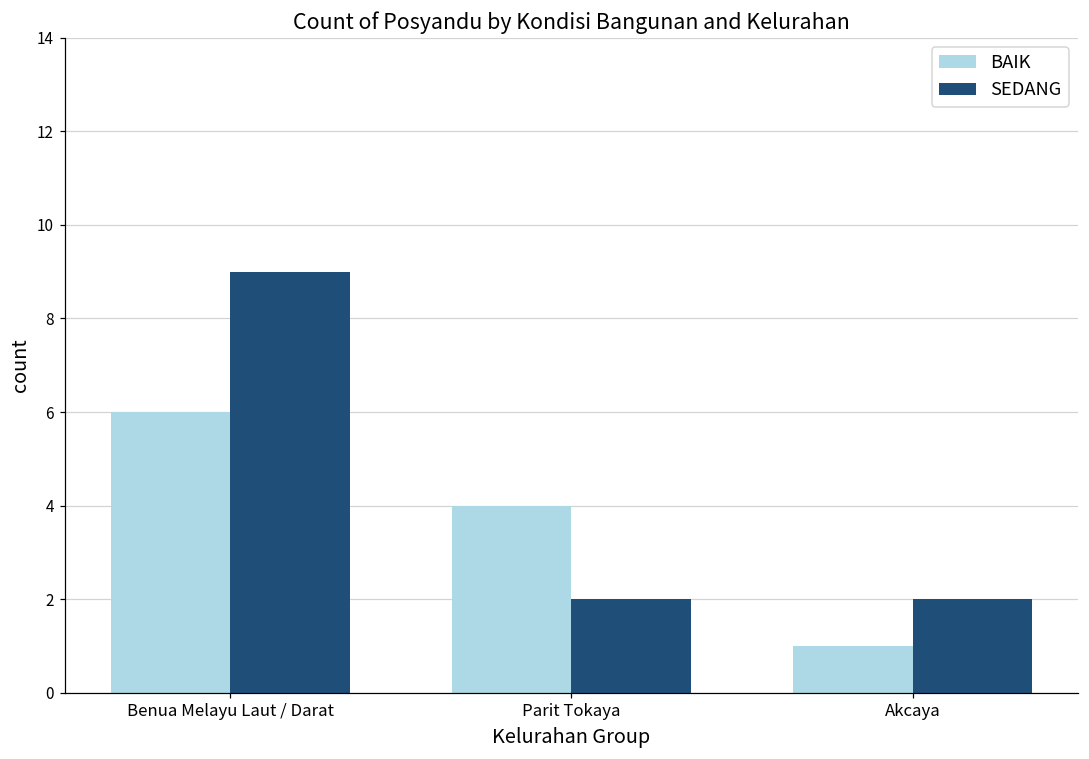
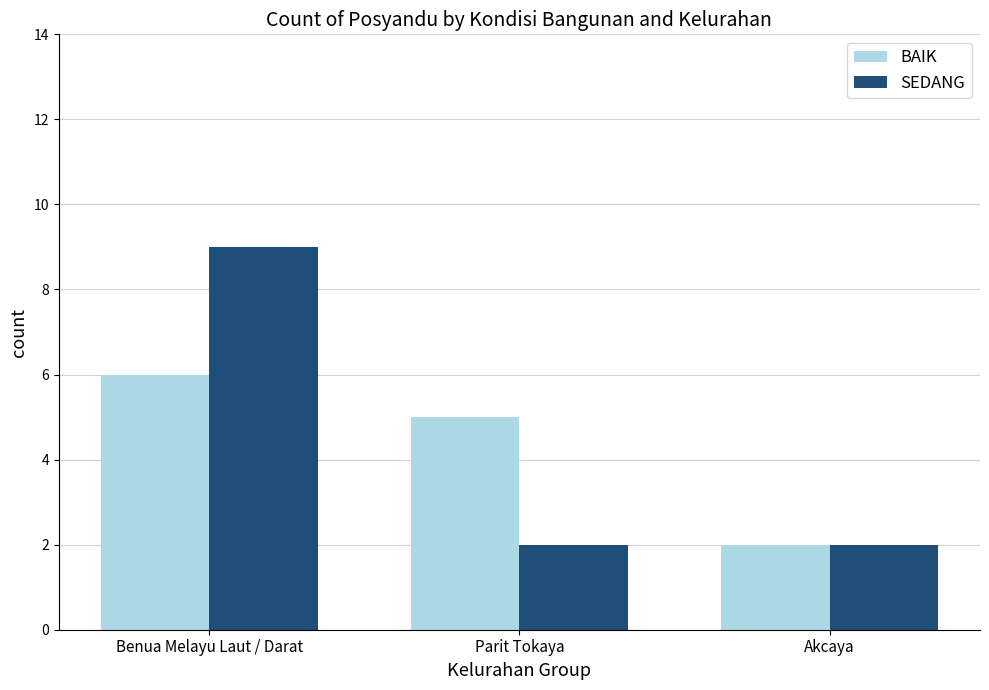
BAIK, Parit Tokaya: 4 -> 5
BAIK, Akcaya: 1 -> 2
